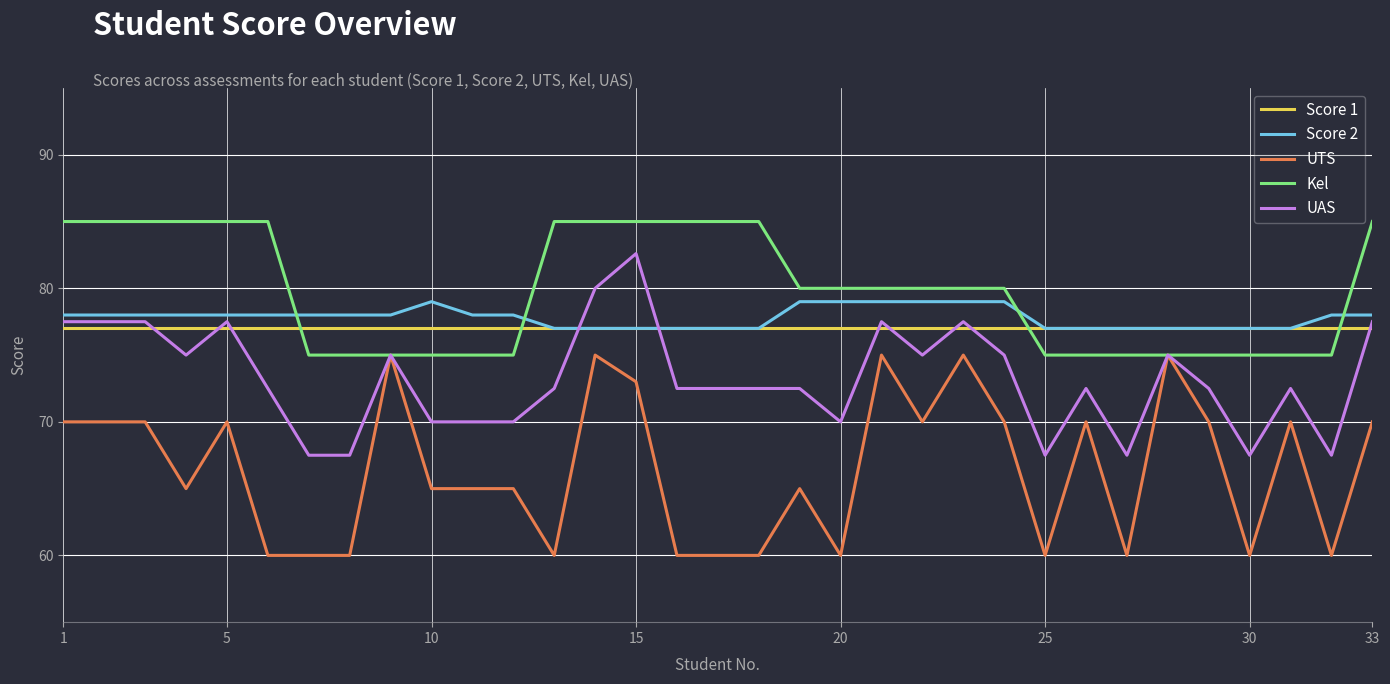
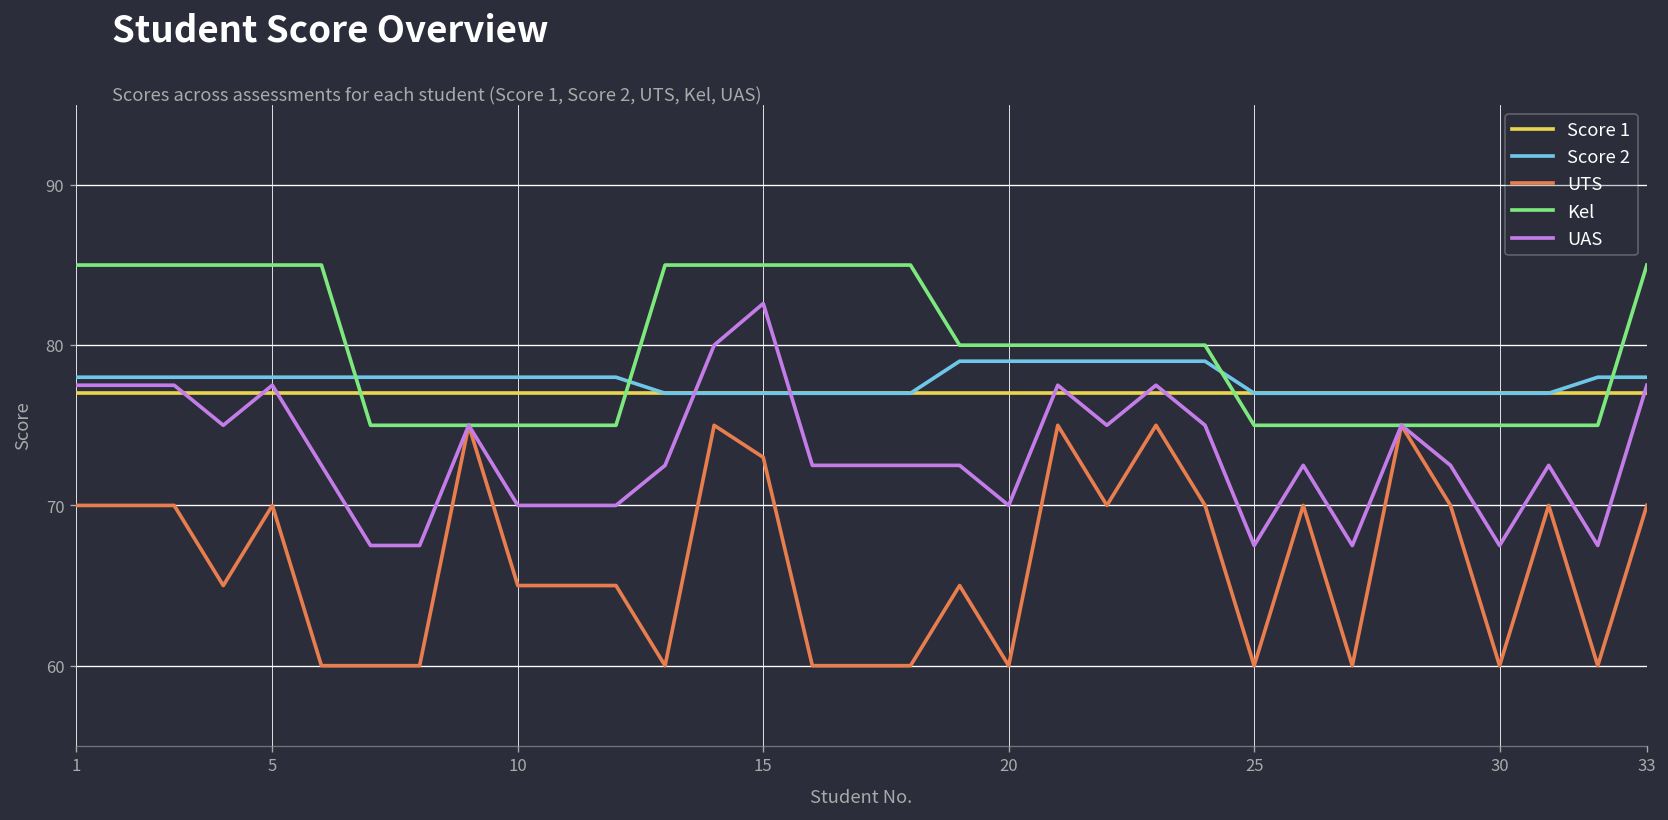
Score 2, 10: 79 -> 78
